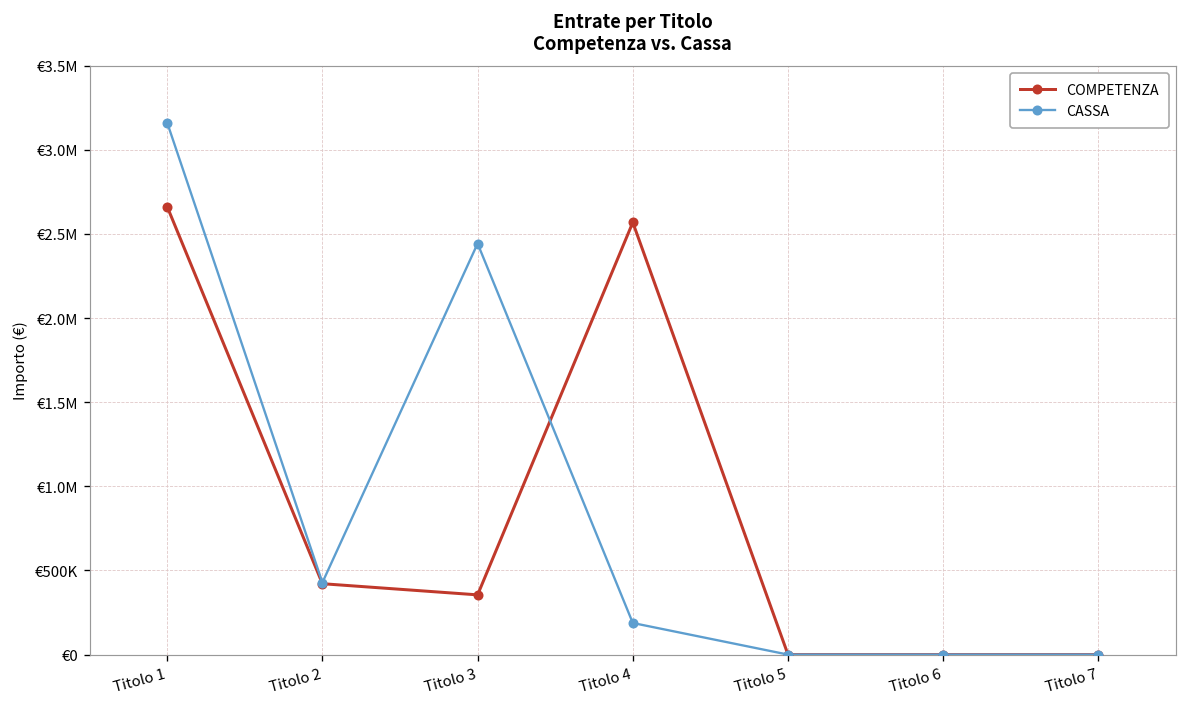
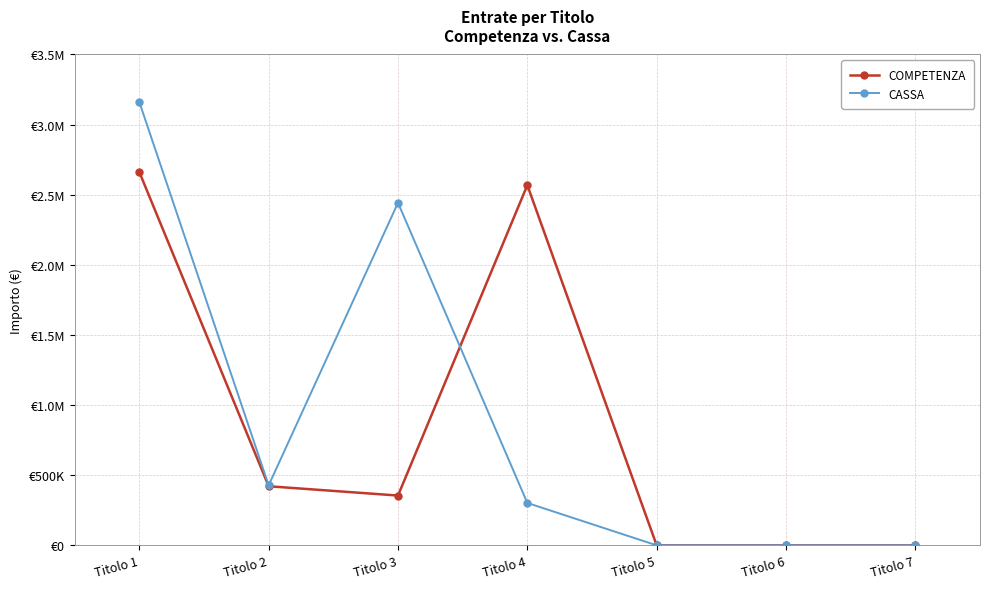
CASSA, Titolo 4: €190000 -> €300000
